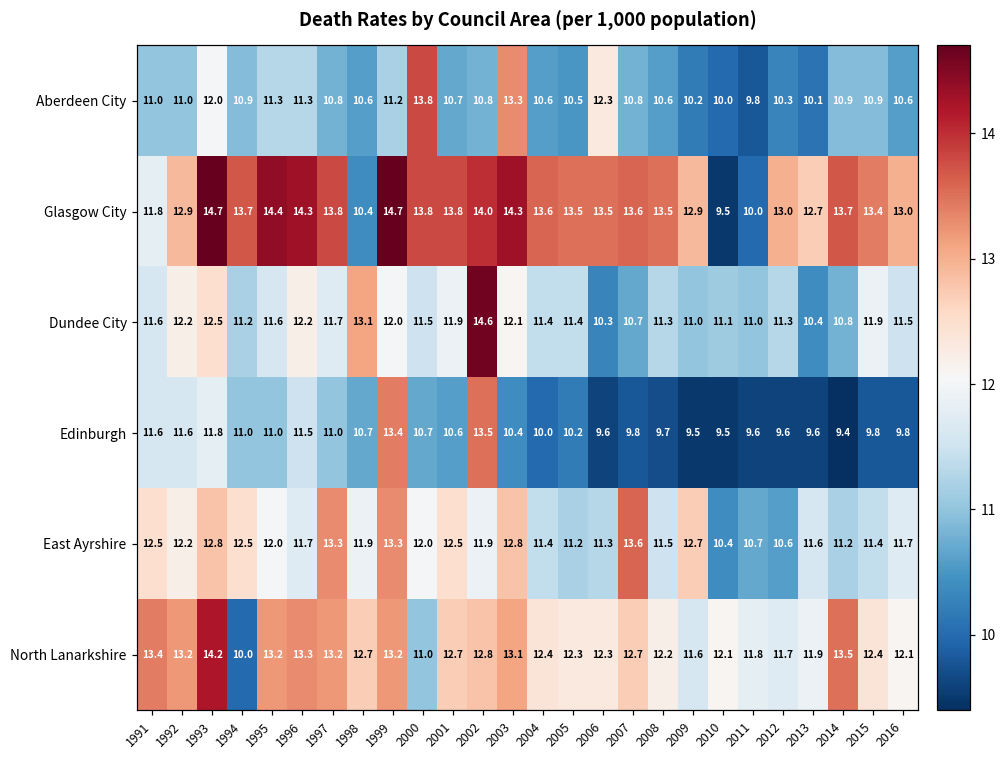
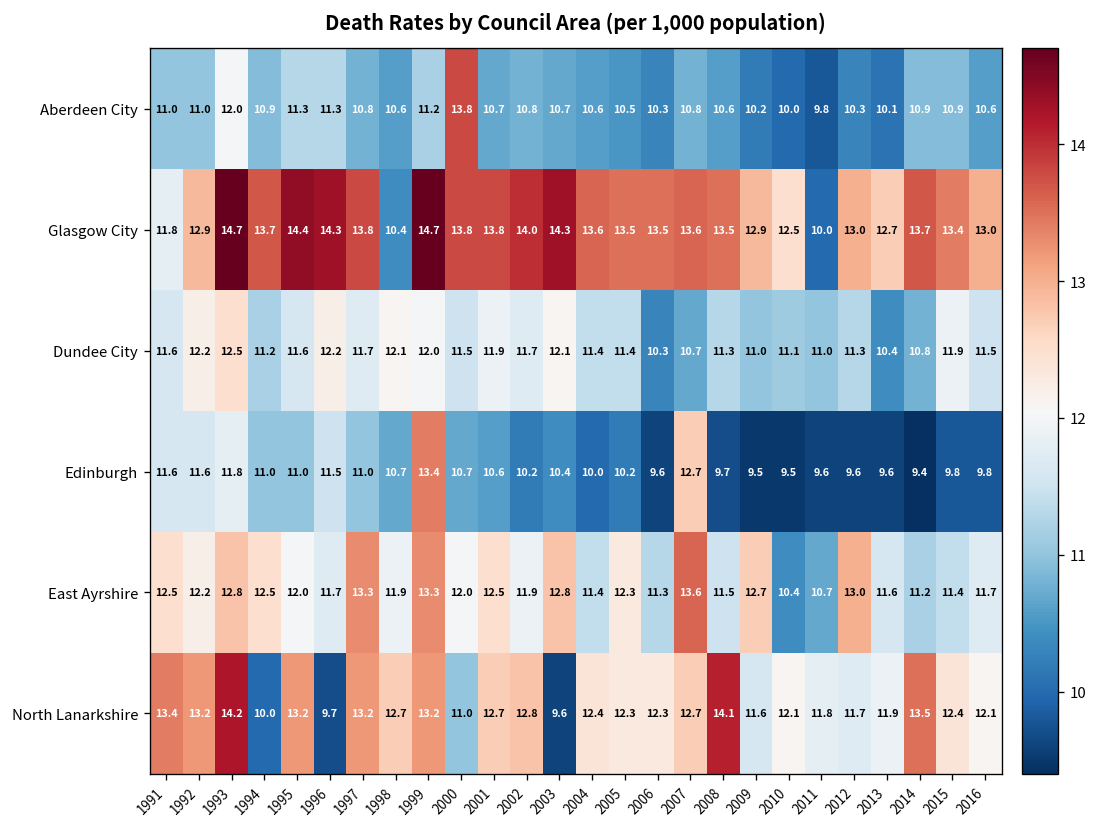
Aberdeen City, 2003: 13.3 -> 10.7
Aberdeen City, 2006: 12.3 -> 10.3
Glasgow City, 2010: 9.5 -> 12.5
Dundee City, 1998: 13.1 -> 12.1
Dundee City, 2002: 14.6 -> 11.7
Edinburgh, 2002: 13.5 -> 10.2
Edinburgh, 2007: 9.8 -> 12.7
East Ayrshire, 2005: 11.2 -> 12.3
East Ayrshire, 2012: 10.6 -> 13.0
North Lanarkshire, 1996: 13.3 -> 9.7
North Lanarkshire, 2003: 13.1 -> 9.6
North Lanarkshire, 2008: 12.2 -> 14.1
